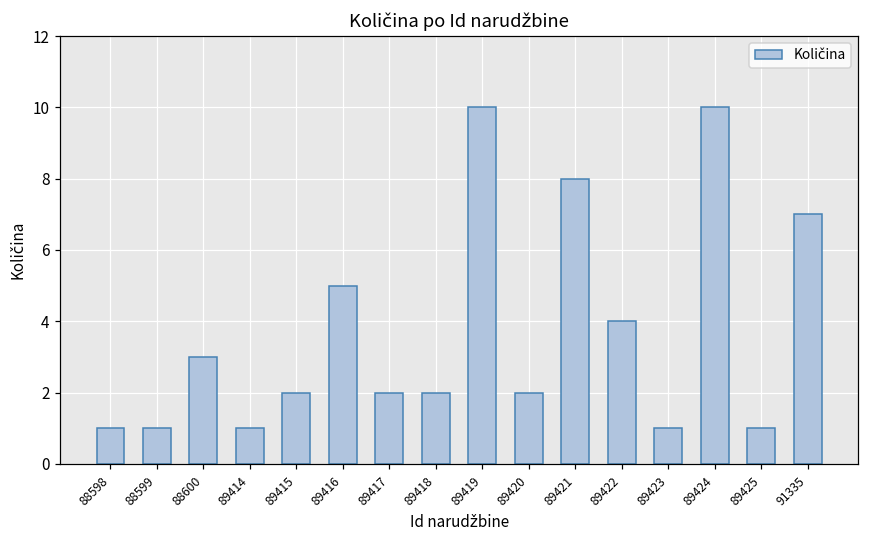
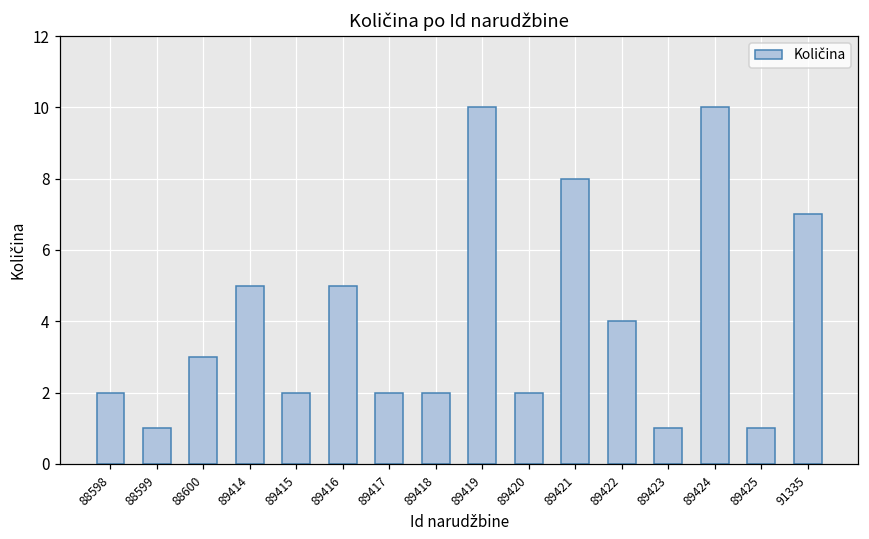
88598: 1 -> 2
89414: 1 -> 5
